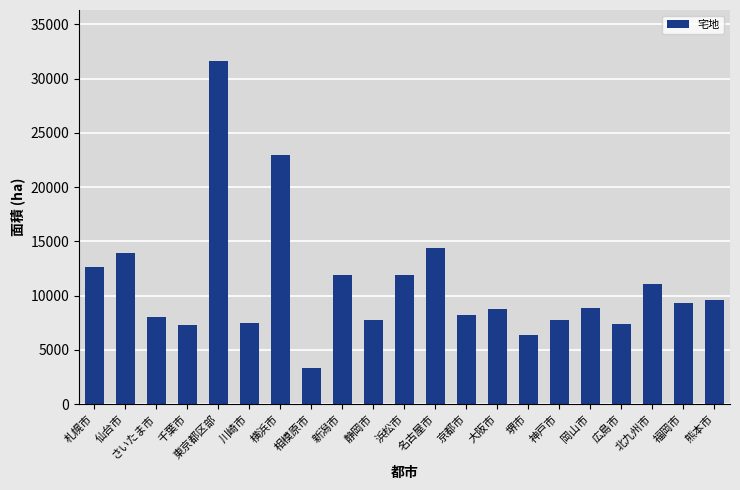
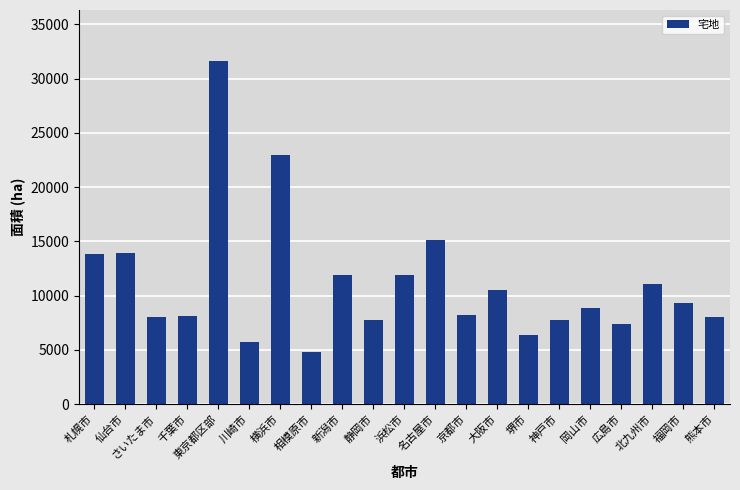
札幌市: 12700 -> 13800
千葉市: 7300 -> 8100
川崎市: 7400 -> 5700
相模原市: 3300 -> 4800
名古屋市: 14400 -> 15200
大阪市: 8700 -> 10600
熊本市: 9600 -> 8000
